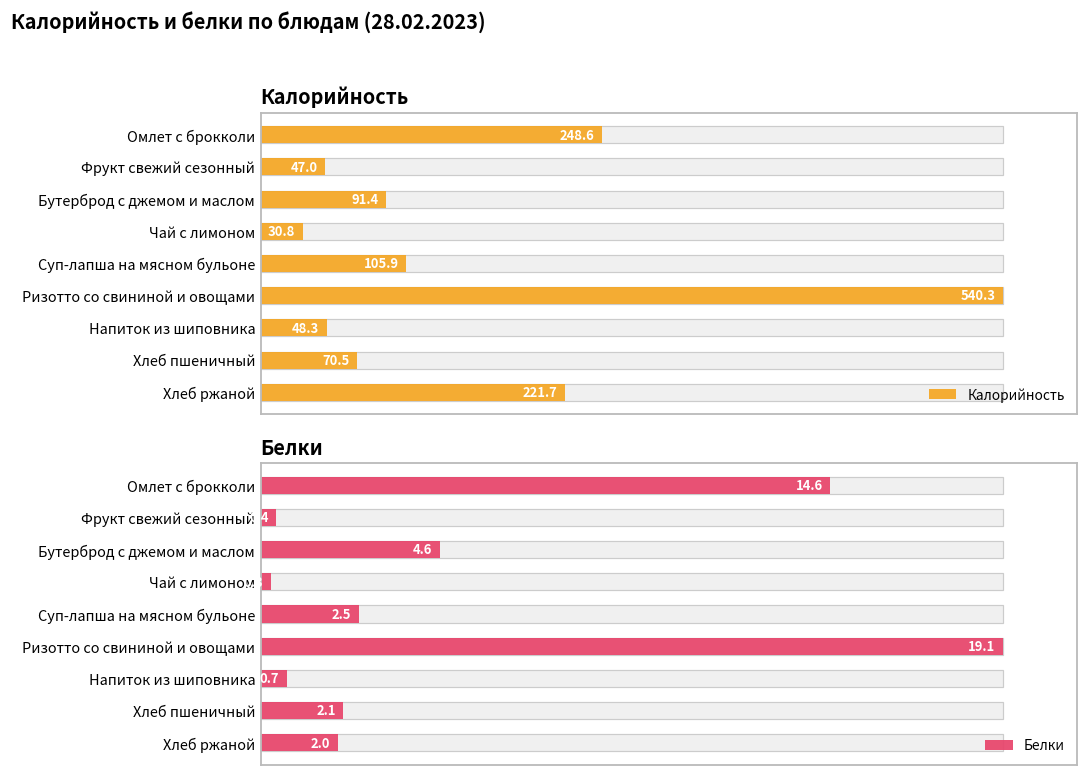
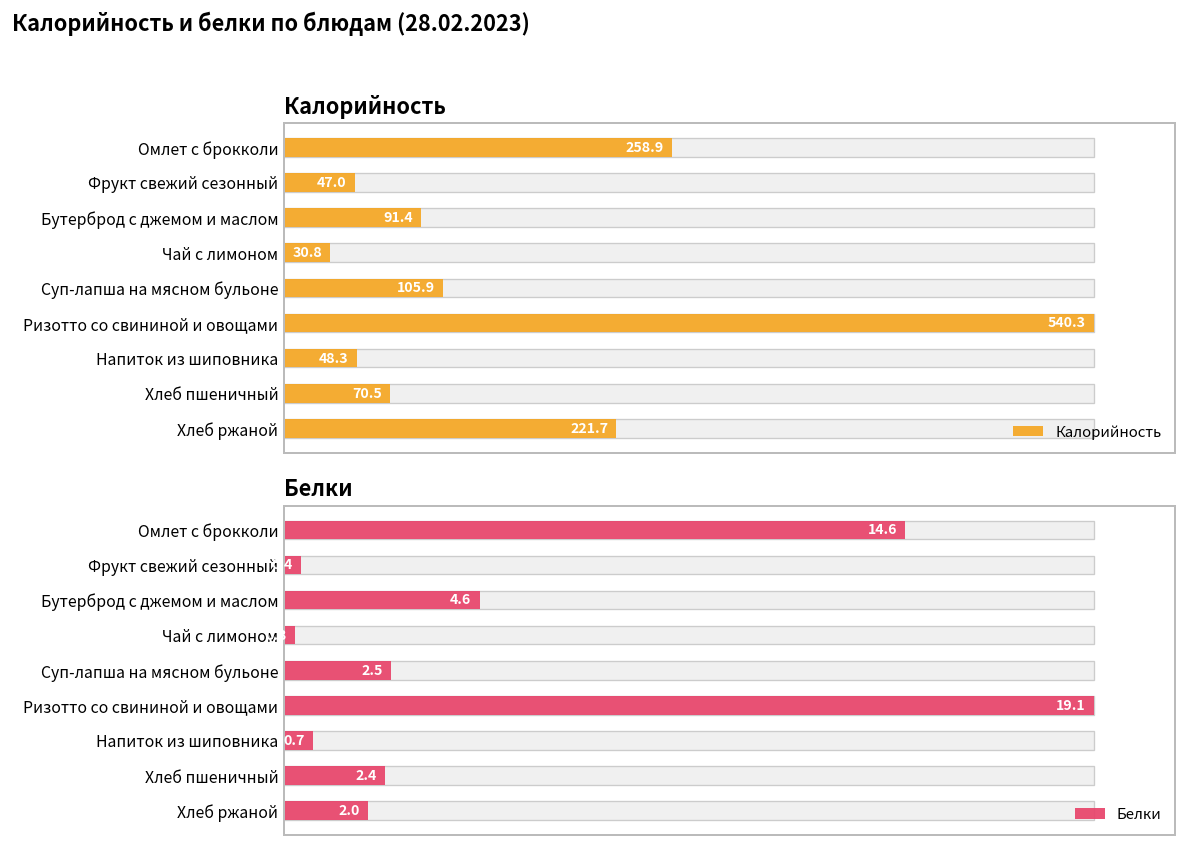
Калорийность, Калорийность, Омлет с брокколи: 248.6 -> 258.9
Белки, Белки, Хлеб пшеничный: 2.1 -> 2.4
